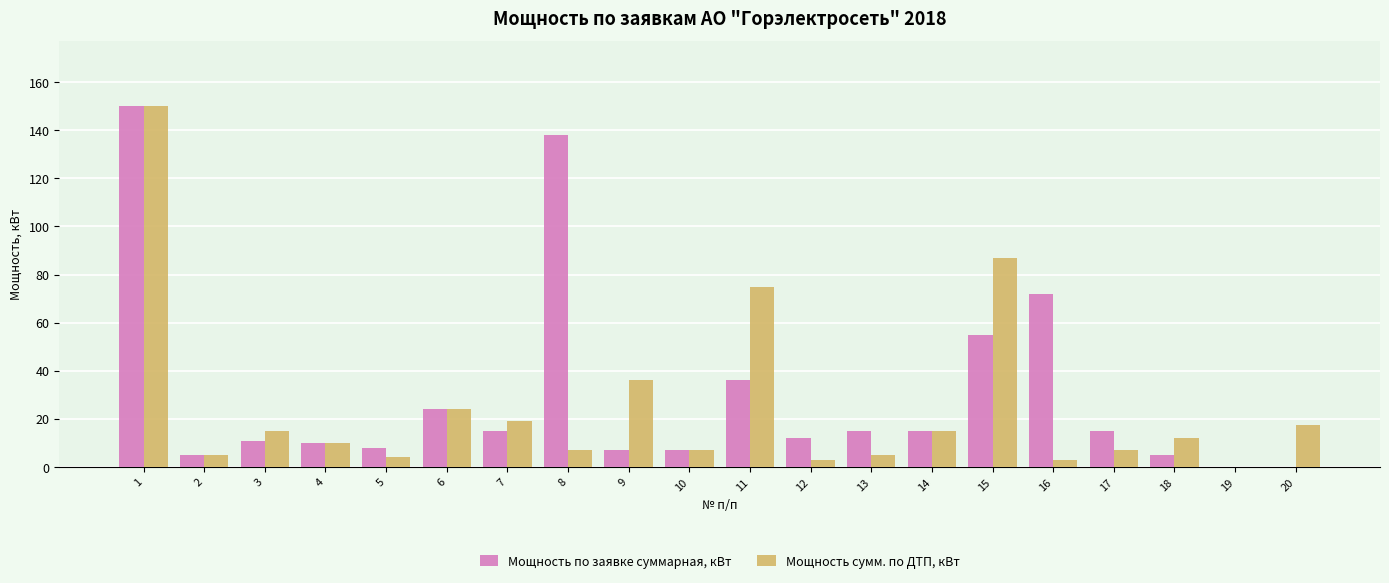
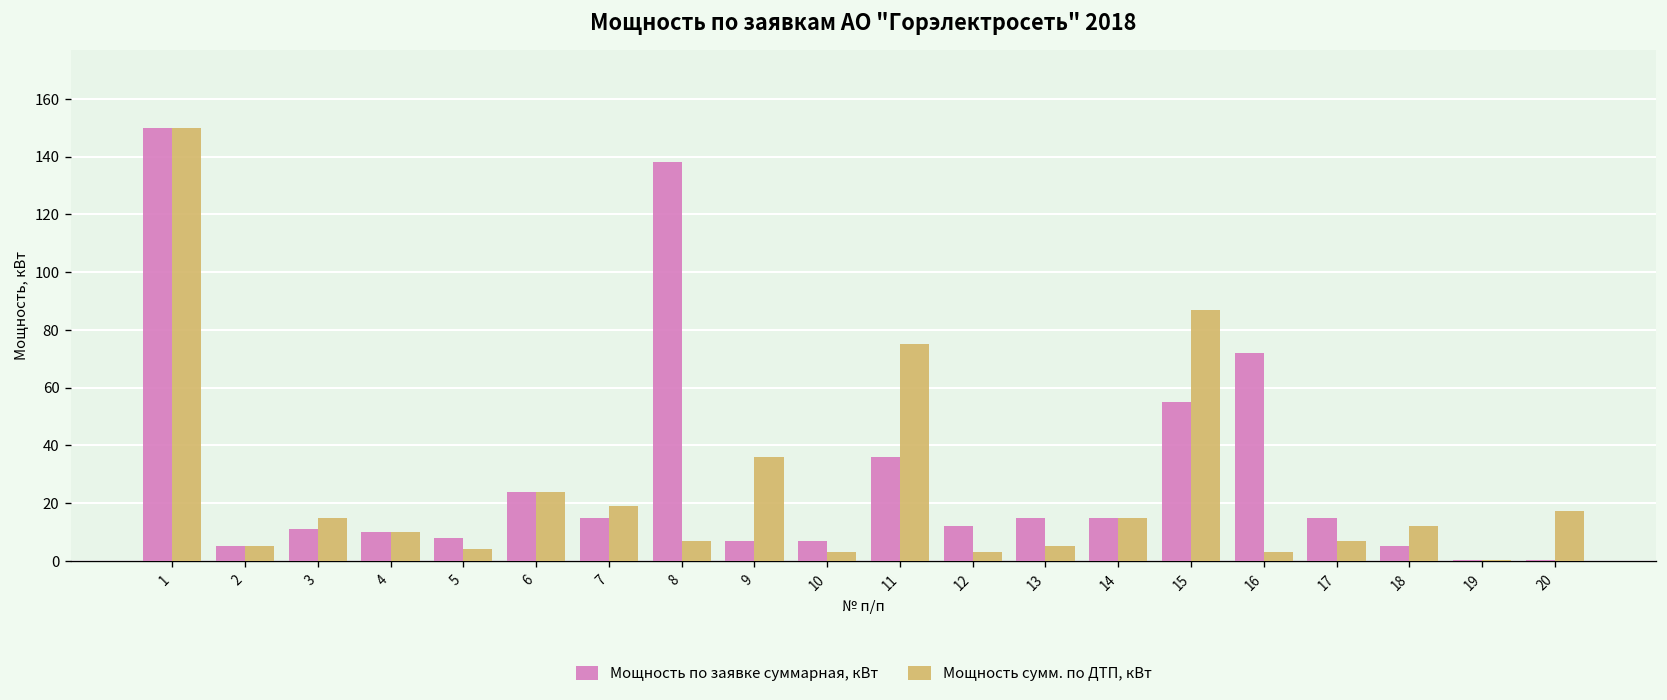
Мощность сумм. по ДТП, кВт, 10: 7 -> 3
